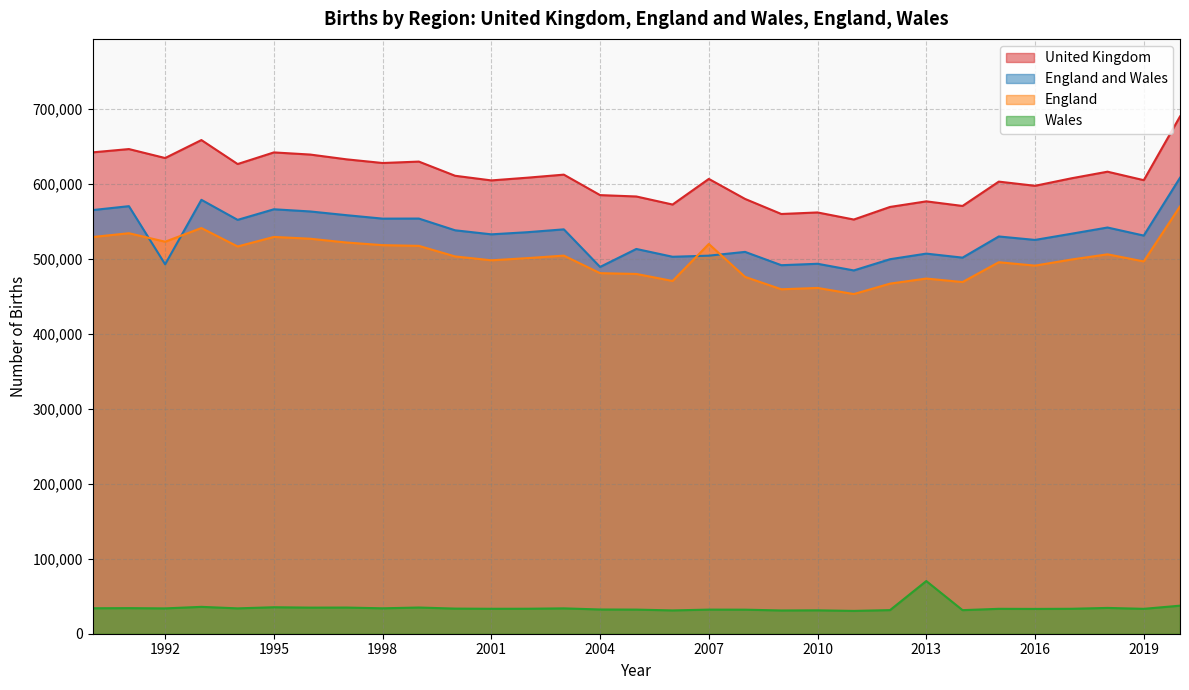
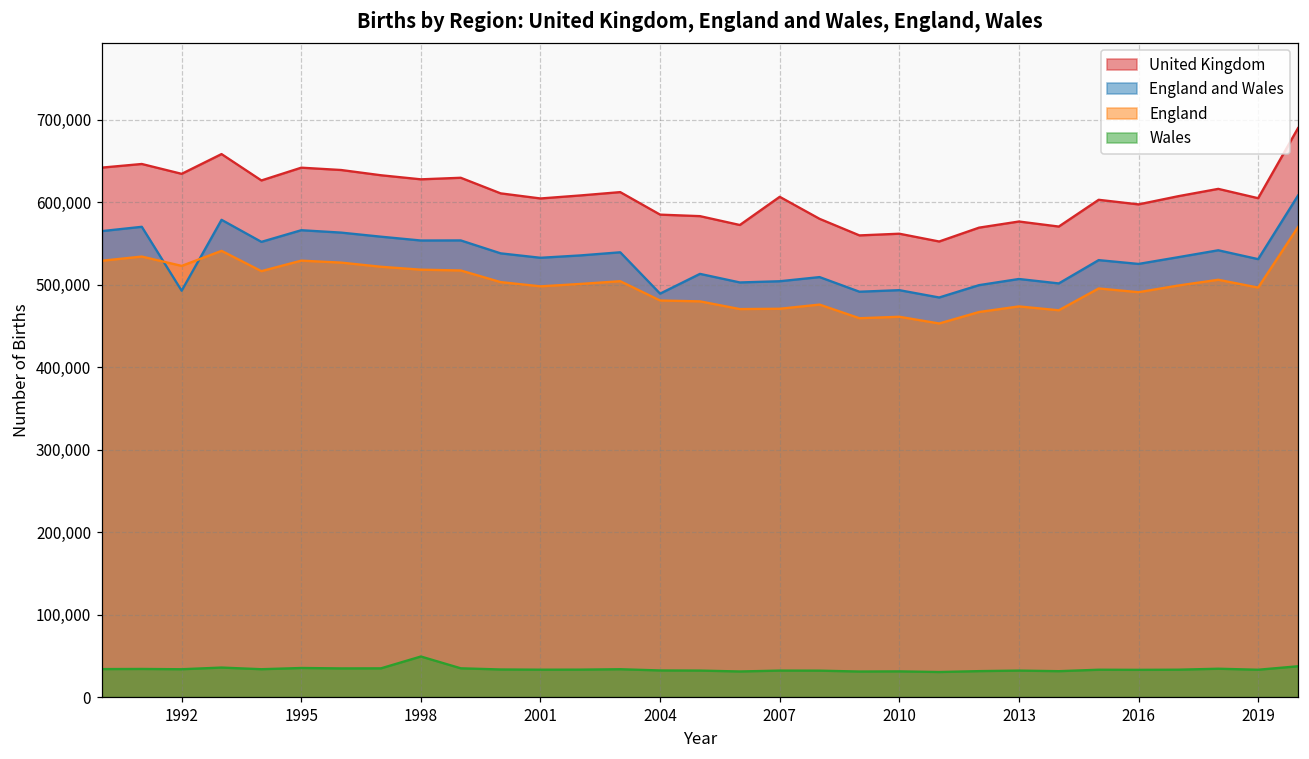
Wales, 1998: 30,000 -> 50,000
England, 2007: 520,000 -> 470,000
Wales, 2013: 70,000 -> 30,000
